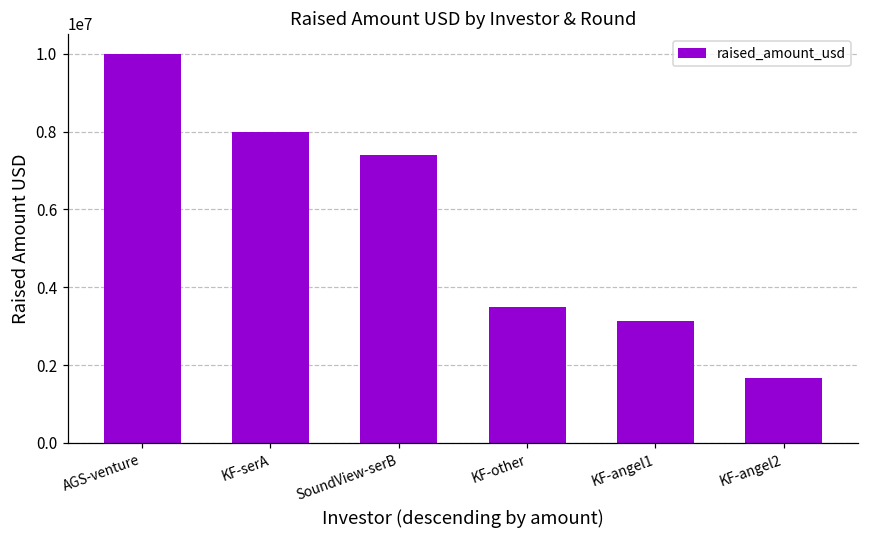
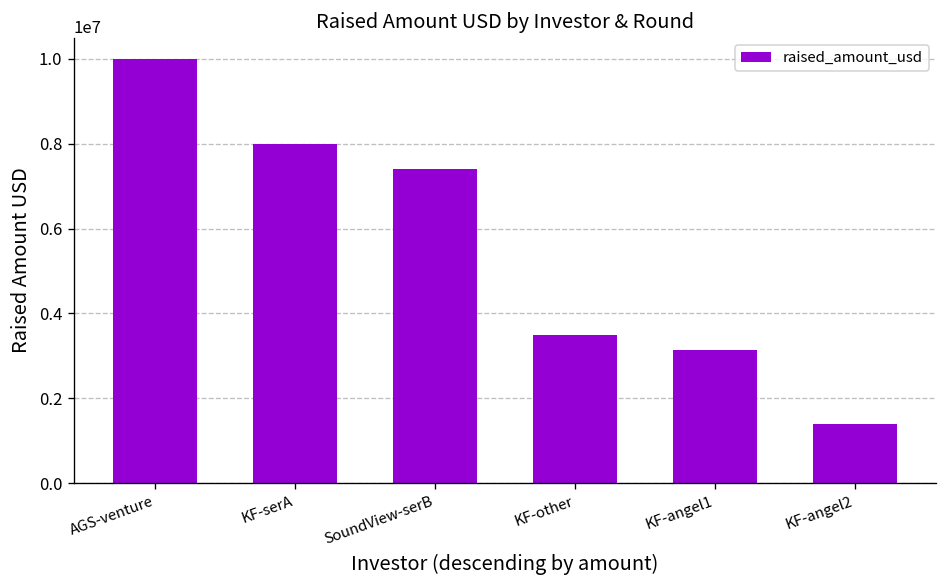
KF-angel2: 1700000 -> 1400000
